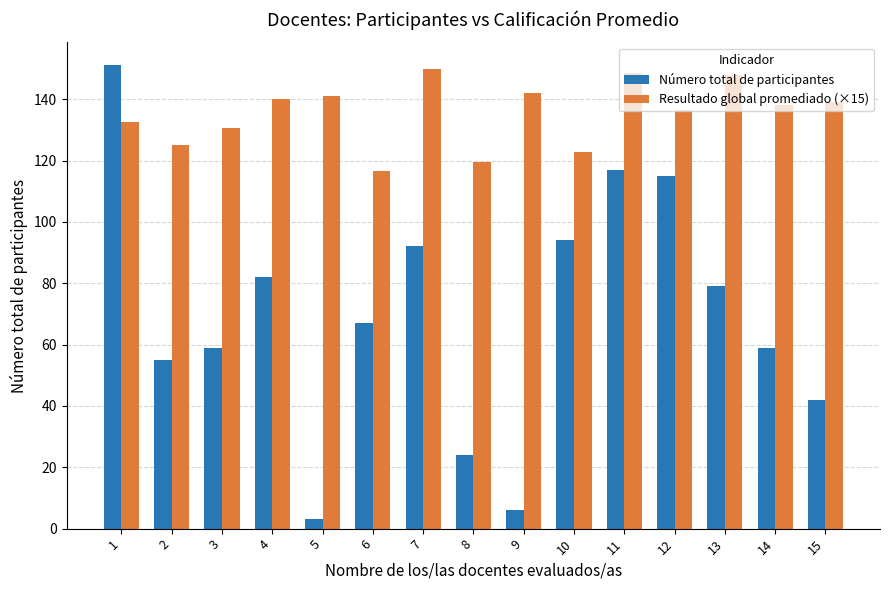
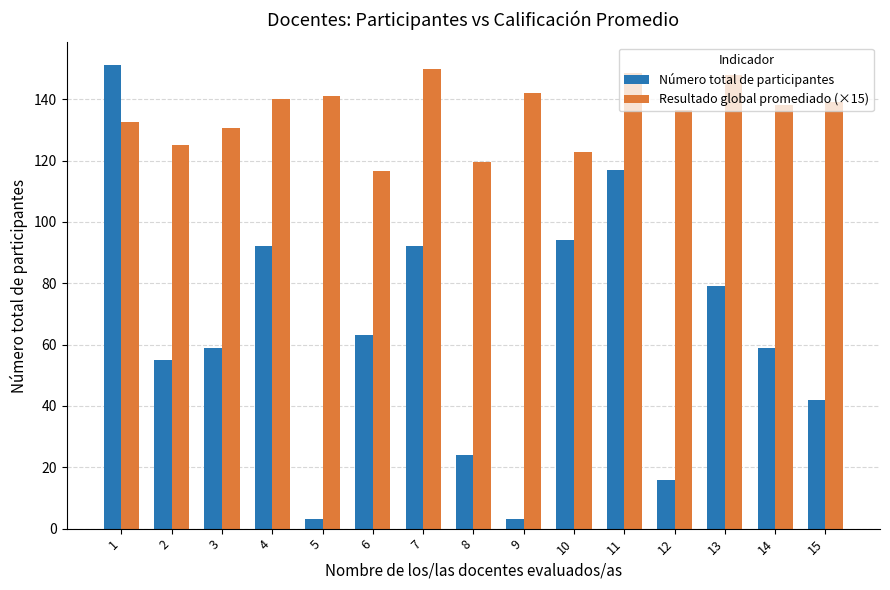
Número total de participantes, 4: 82 -> 92
Número total de participantes, 6: 67 -> 63
Número total de participantes, 9: 6 -> 3
Número total de participantes, 12: 115 -> 16
